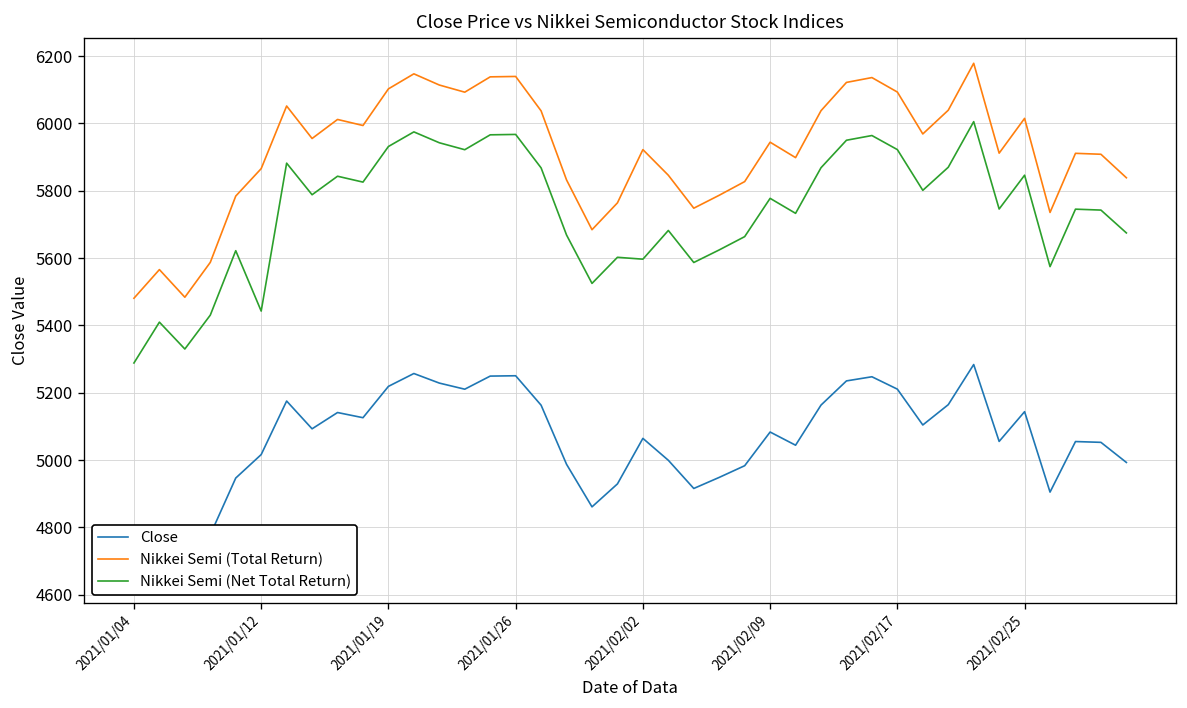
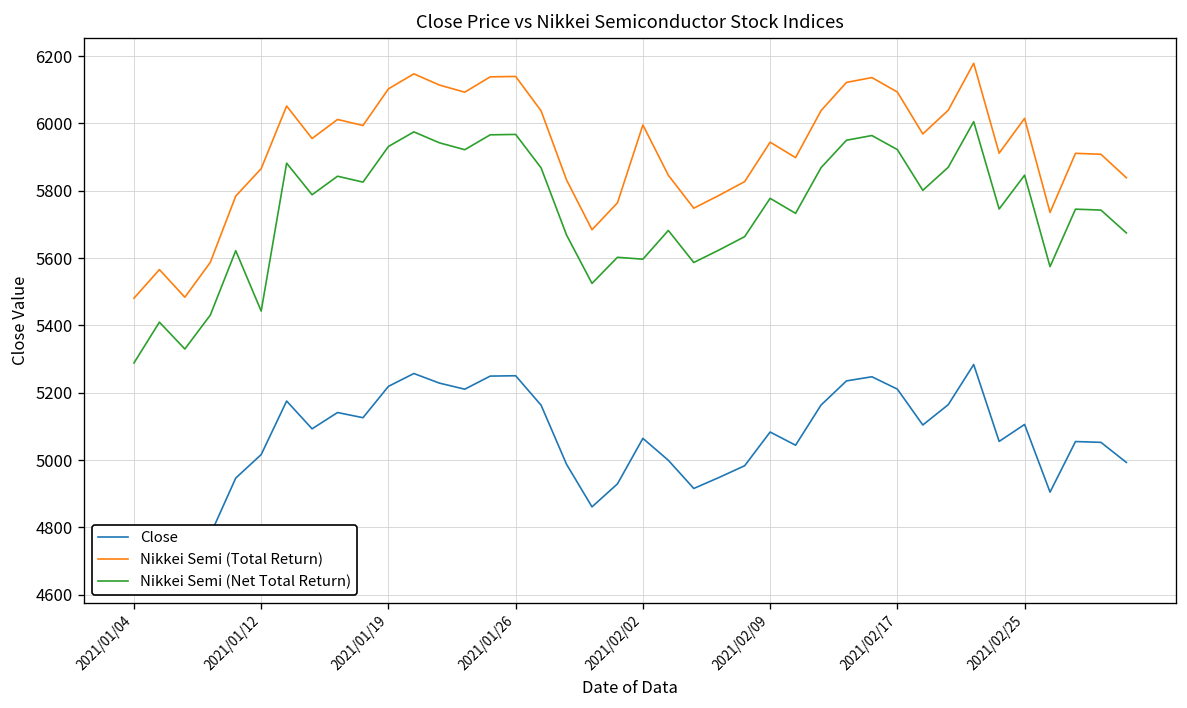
Nikkei Semi (Total Return), 2021/02/02: 5920 -> 6000
Close, 2021/02/25: 5140 -> 5110
